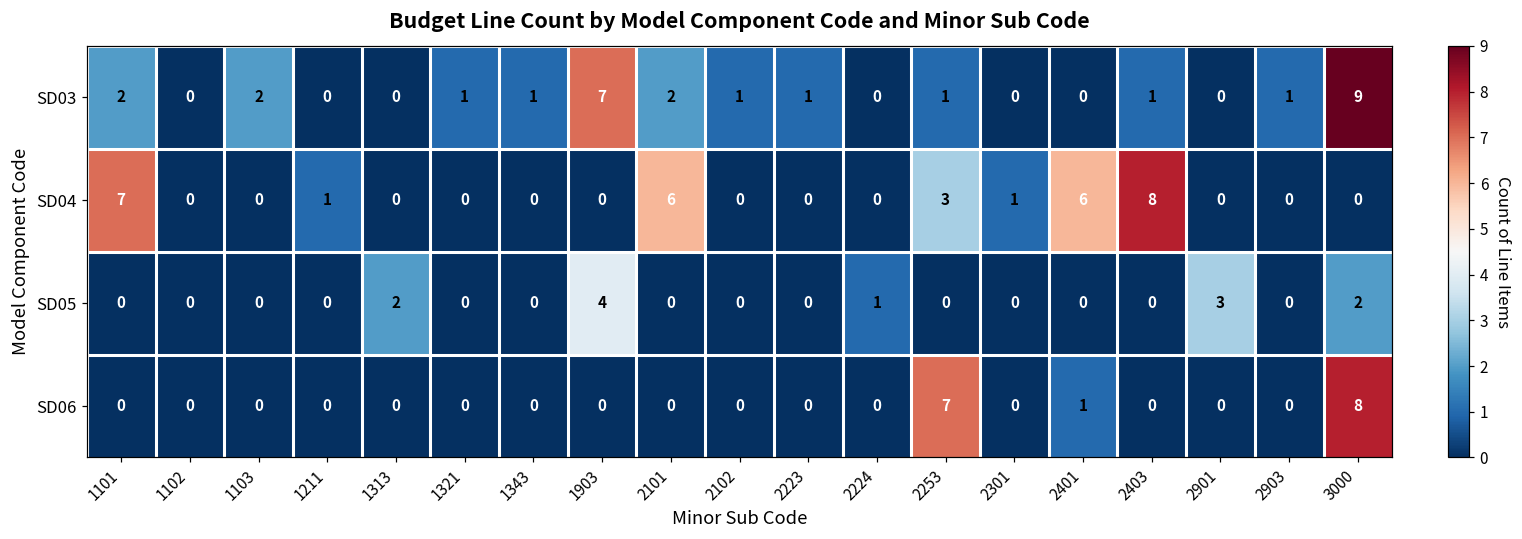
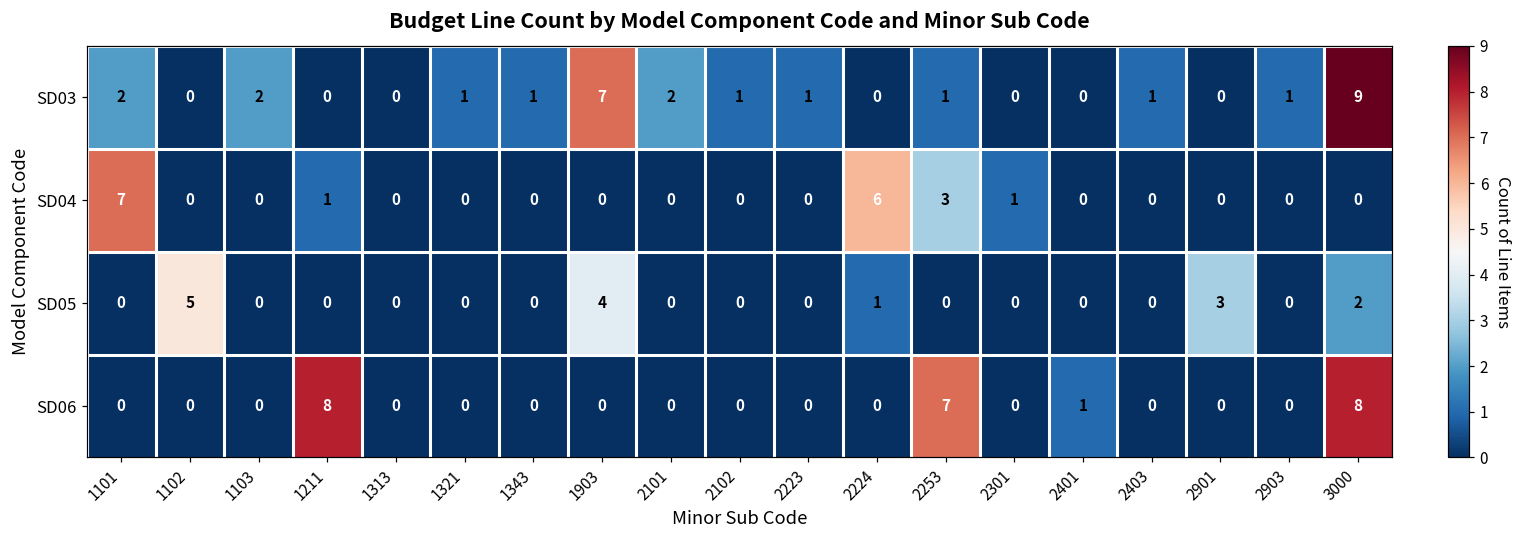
SD04, 2101: 6 -> 0
SD04, 2224: 0 -> 6
SD04, 2401: 6 -> 0
SD04, 2403: 8 -> 0
SD05, 1102: 0 -> 5
SD05, 1313: 2 -> 0
SD06, 1211: 0 -> 8
